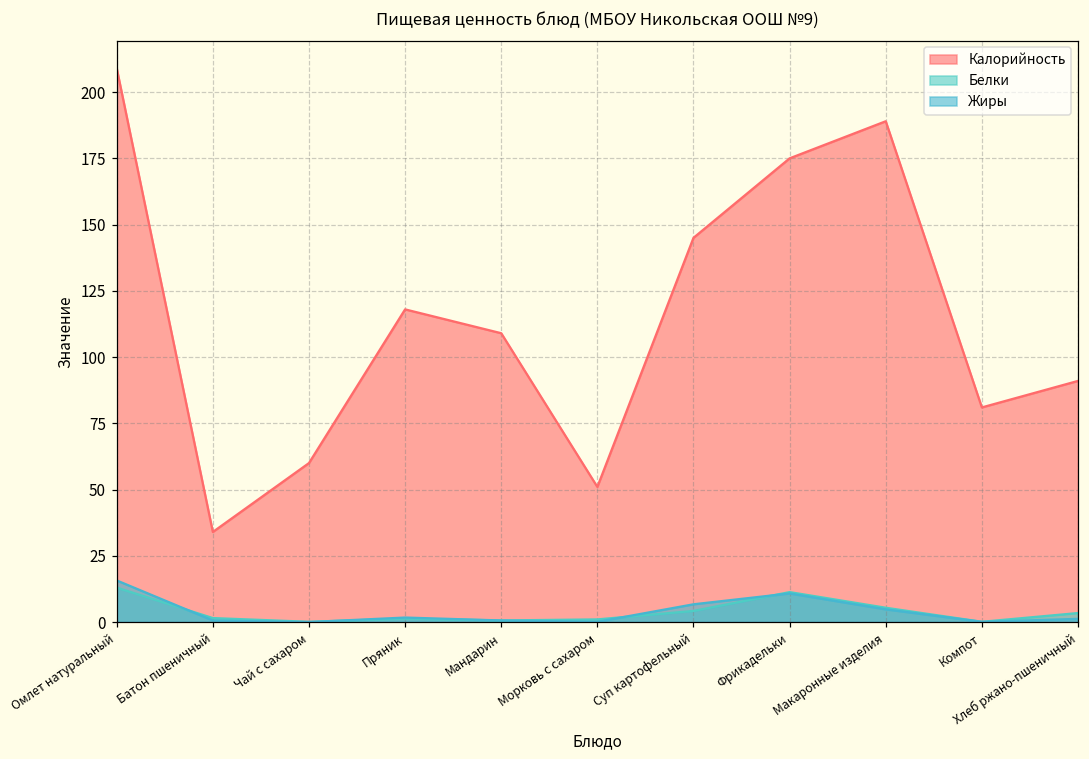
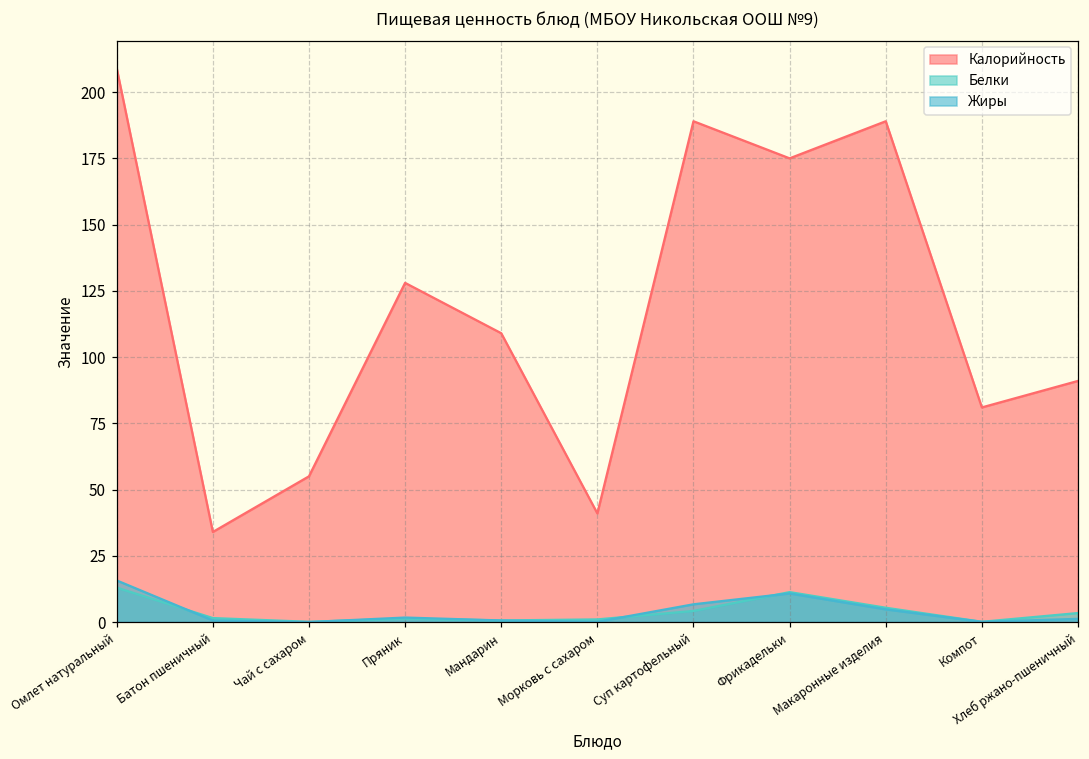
Калорийность, Чай с сахаром: 60 -> 55
Калорийность, Пряник: 118 -> 128
Калорийность, Морковь с сахаром: 51 -> 41
Калорийность, Суп картофельный: 145 -> 189
